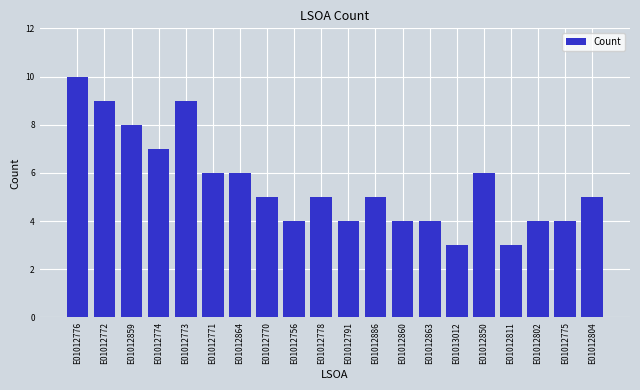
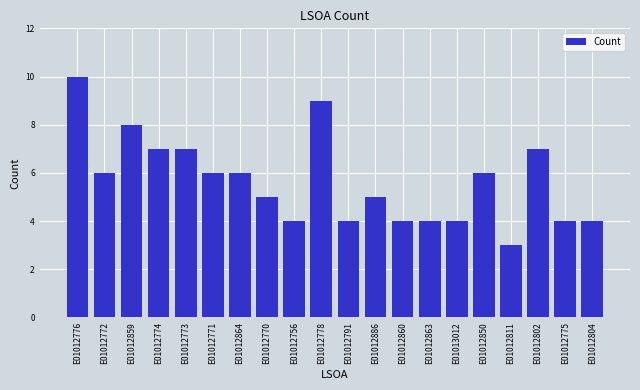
E01012772: 9 -> 6
E01012773: 9 -> 7
E01012778: 5 -> 9
E01013012: 3 -> 4
E01012802: 4 -> 7
E01012804: 5 -> 4
